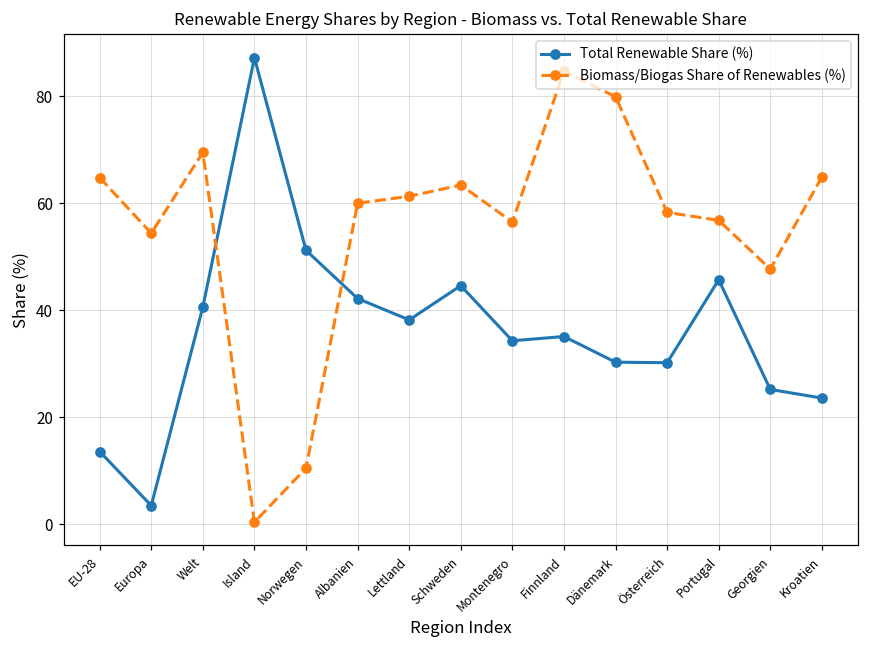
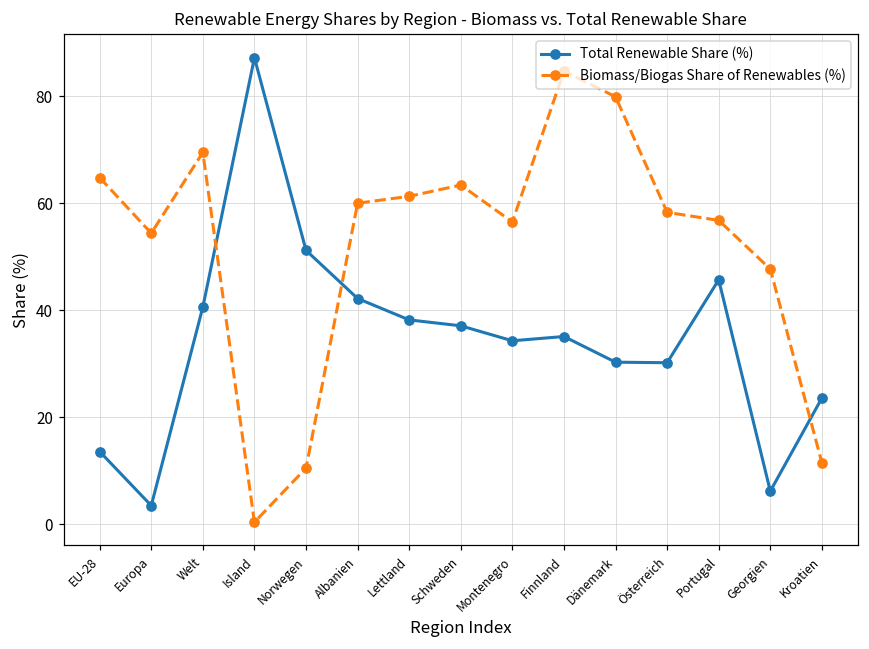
Total Renewable Share (%), Schweden: 45 -> 37
Total Renewable Share (%), Georgien: 25 -> 6
Biomass/Biogas Share of Renewables (%), Kroatien: 65 -> 12
